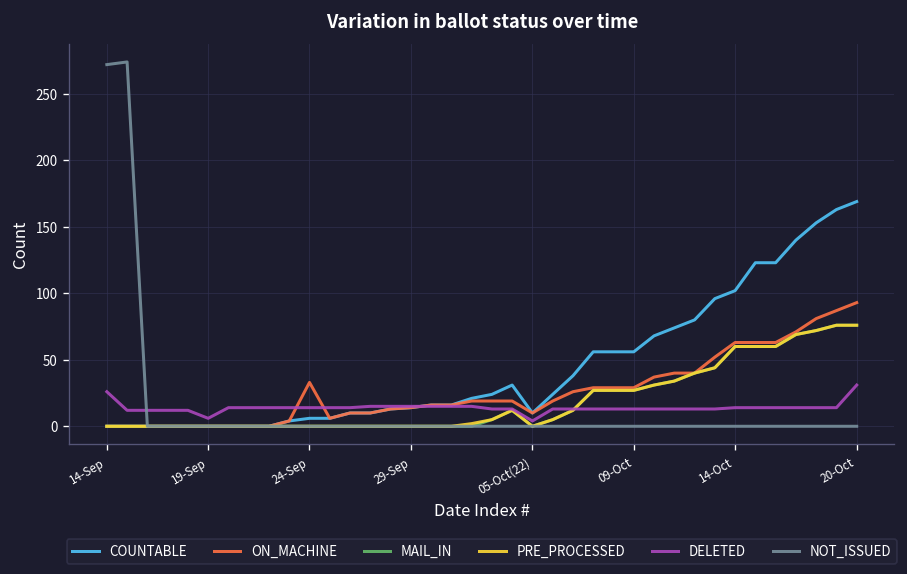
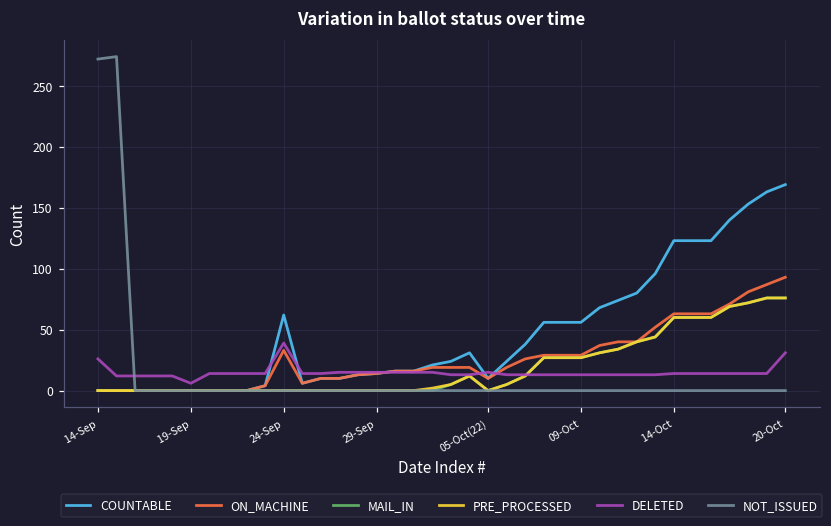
COUNTABLE, 24-Sep: 6 -> 62
DELETED, 24-Sep: 14 -> 39
DELETED, 05-Oct(22): 4 -> 15
COUNTABLE, 14-Oct: 102 -> 123
